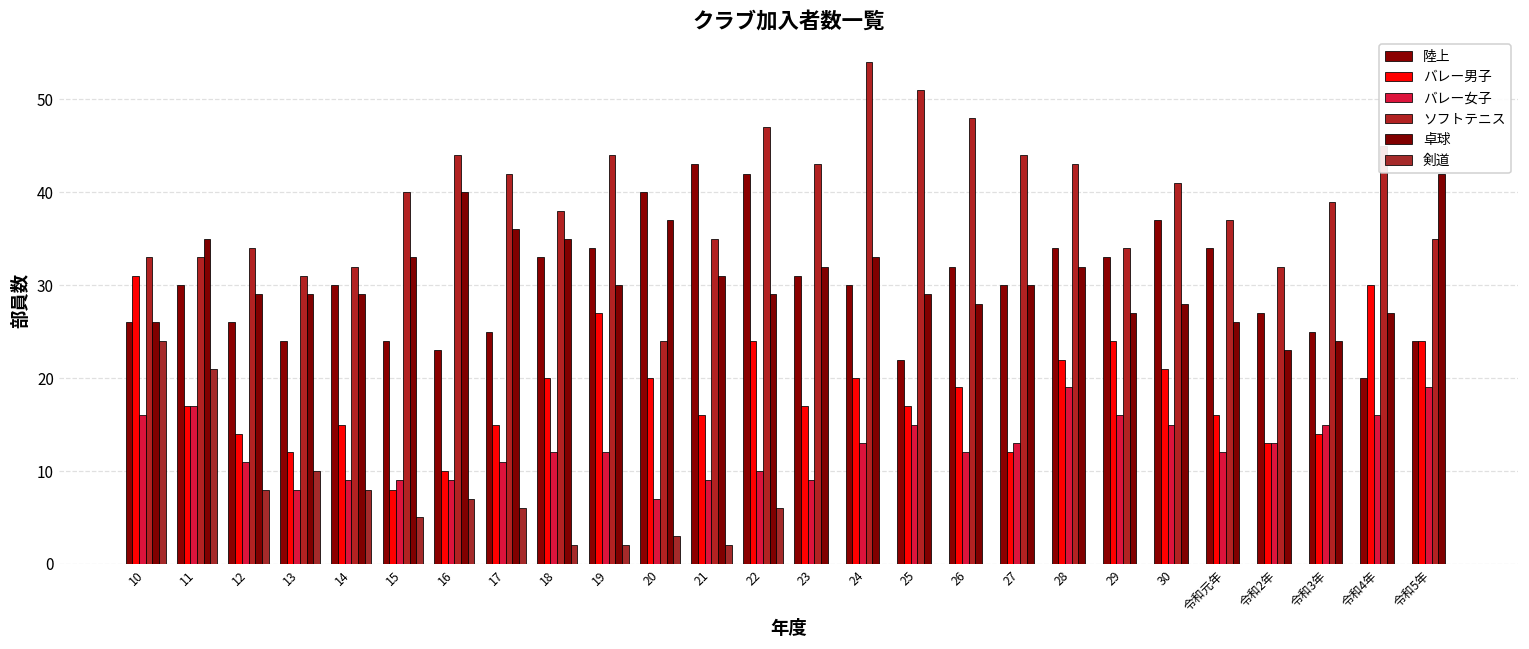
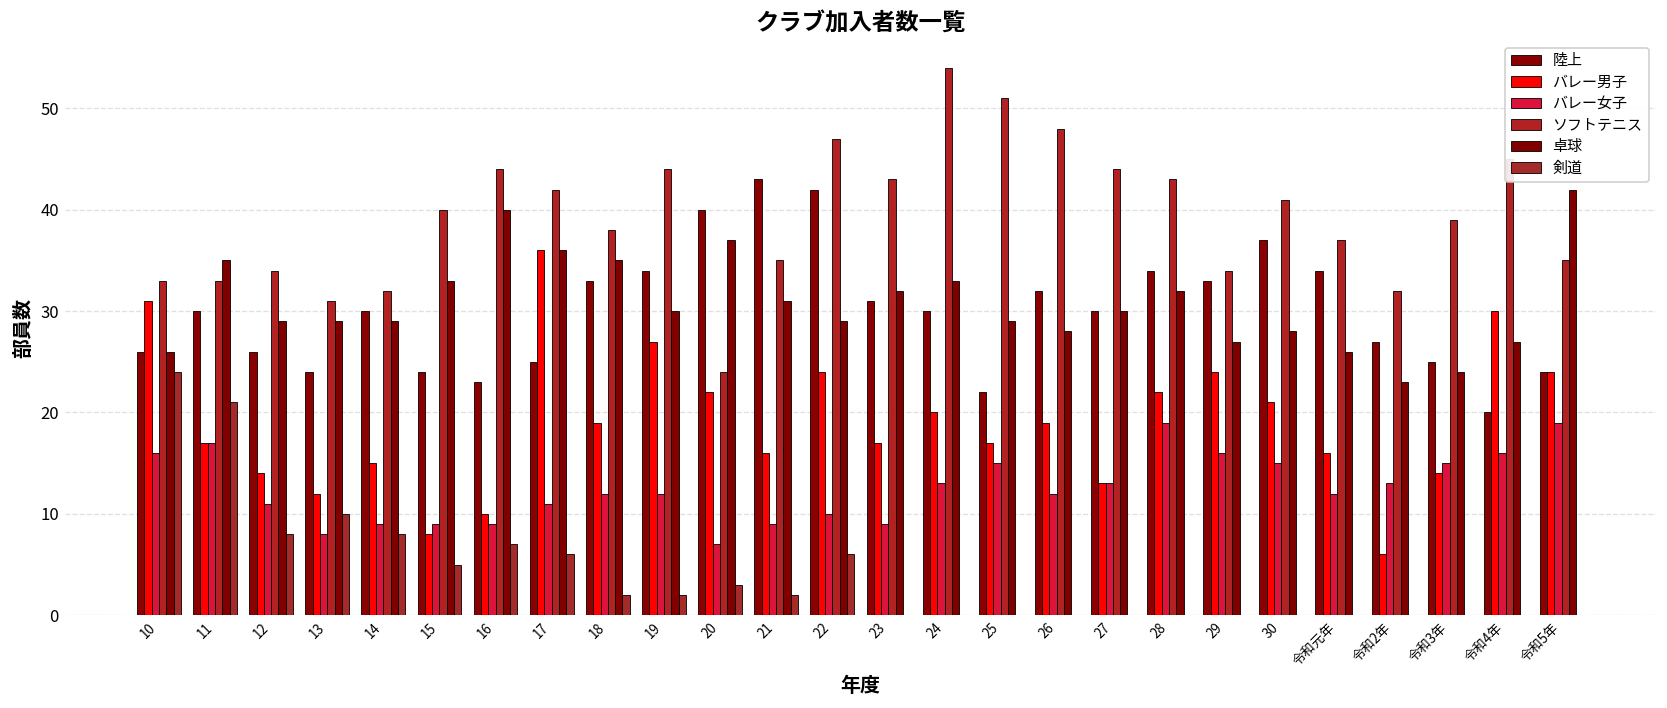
バレー男子, 17: 15 -> 36
バレー男子, 18: 20 -> 19
バレー男子, 20: 20 -> 22
バレー男子, 27: 12 -> 13
バレー男子, 令和2年: 13 -> 6
